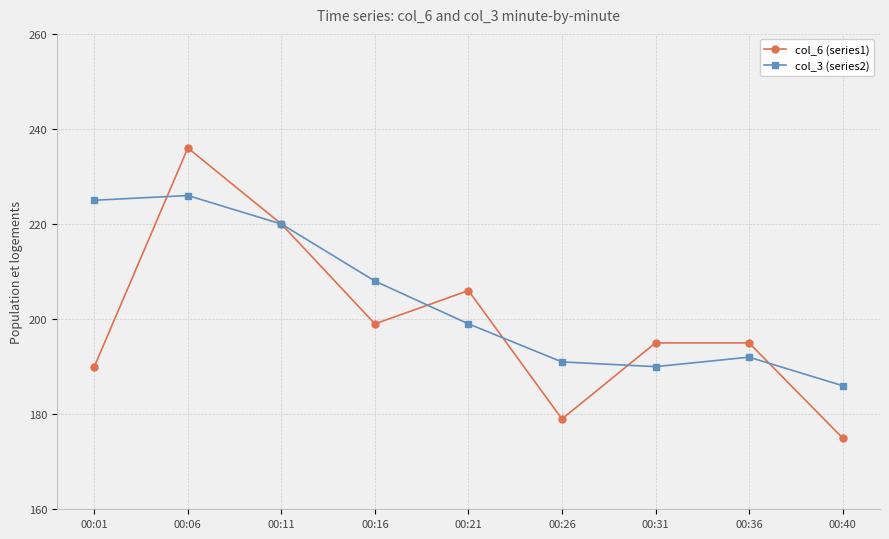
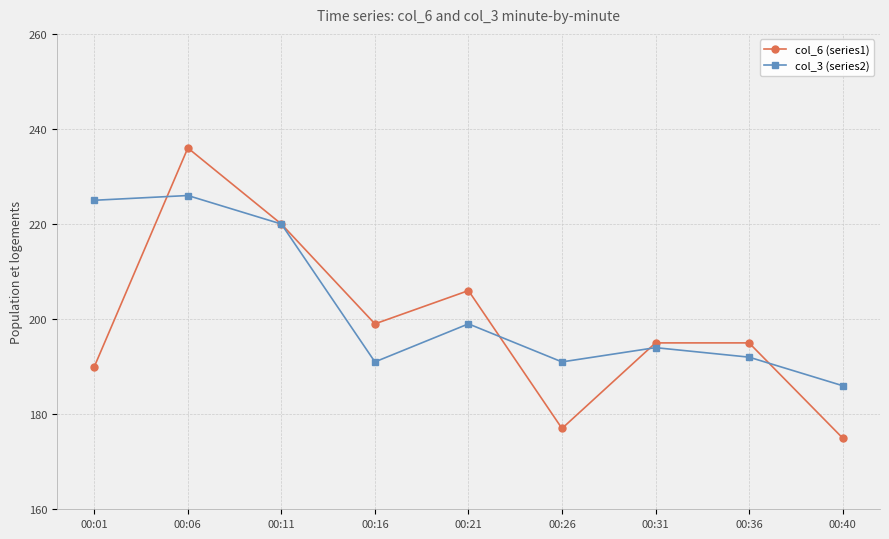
col_3 (series2), 00:16: 208 -> 191
col_6 (series1), 00:26: 179 -> 177
col_3 (series2), 00:31: 190 -> 194
